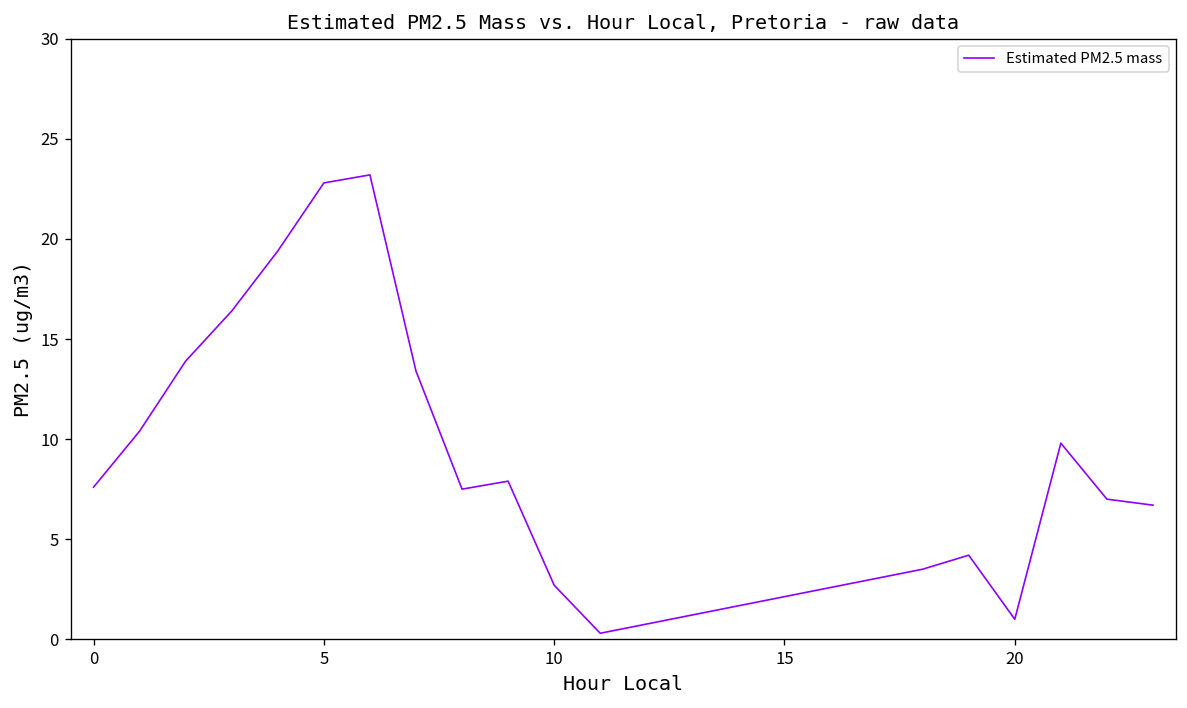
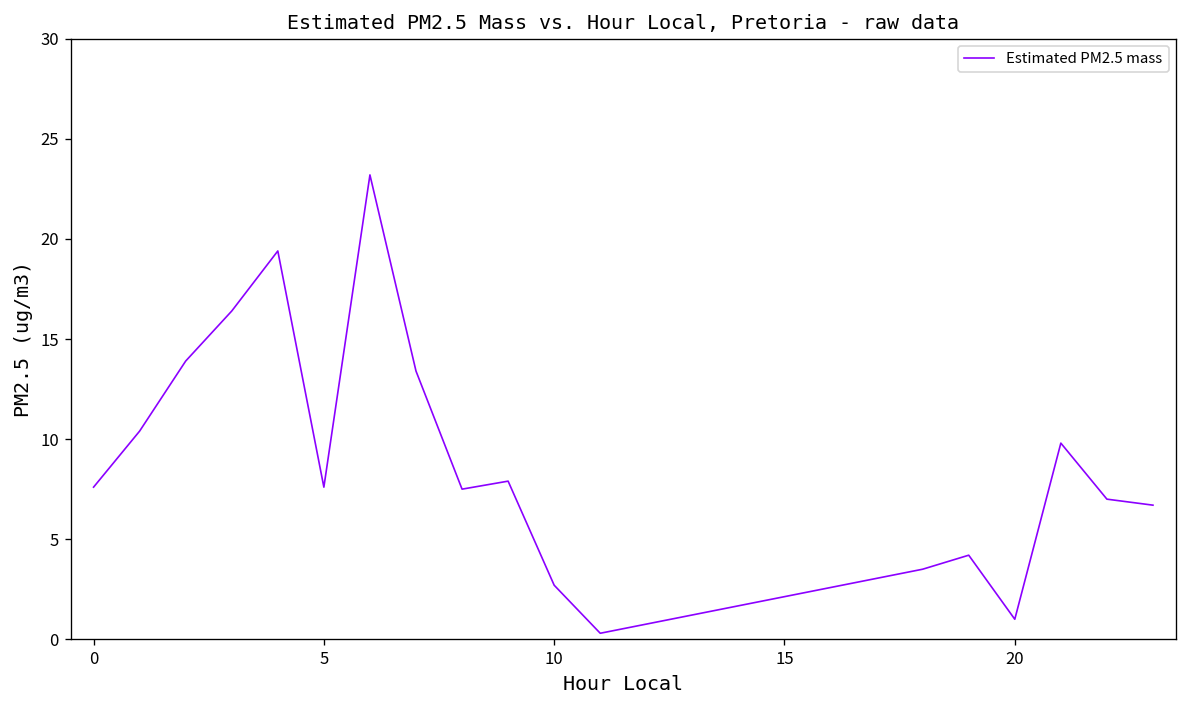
5: 22.8 -> 7.6
